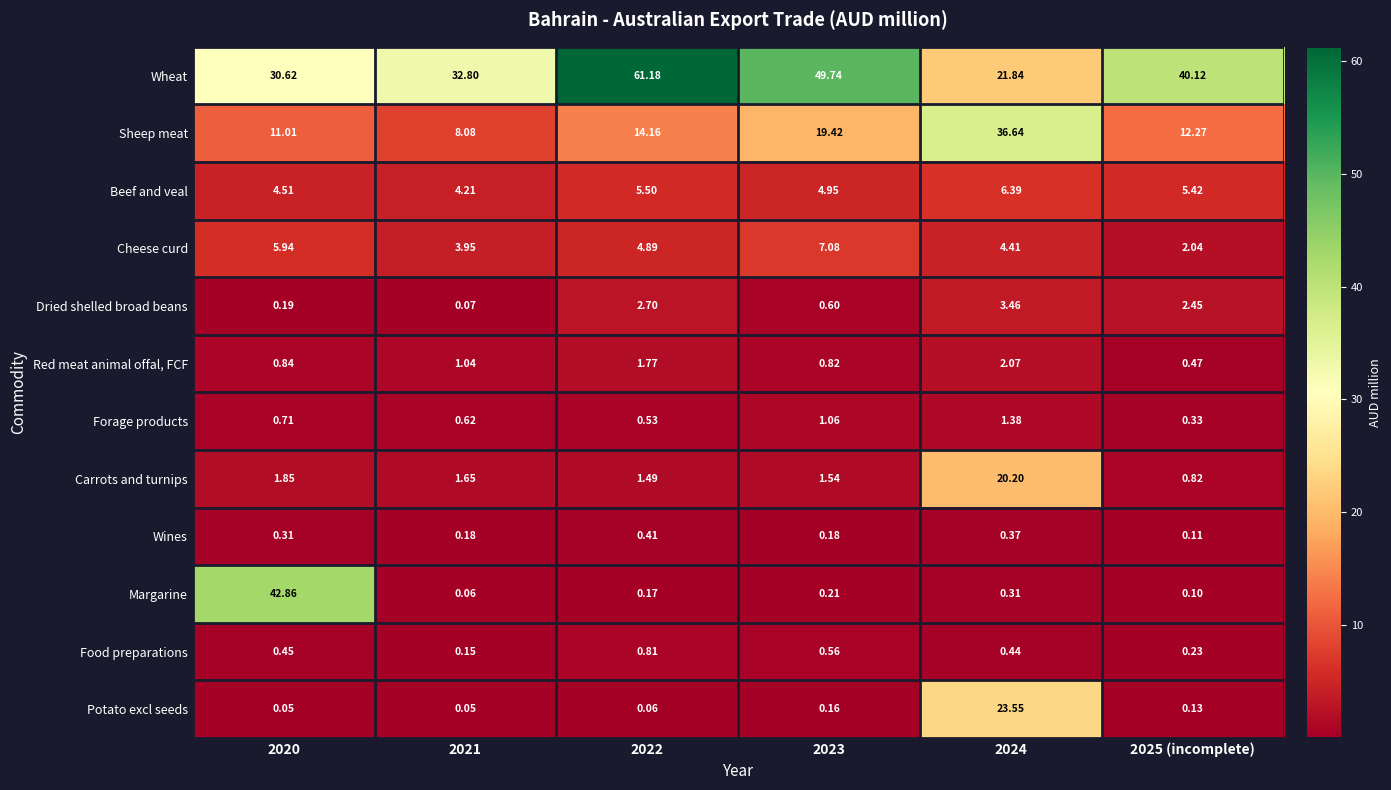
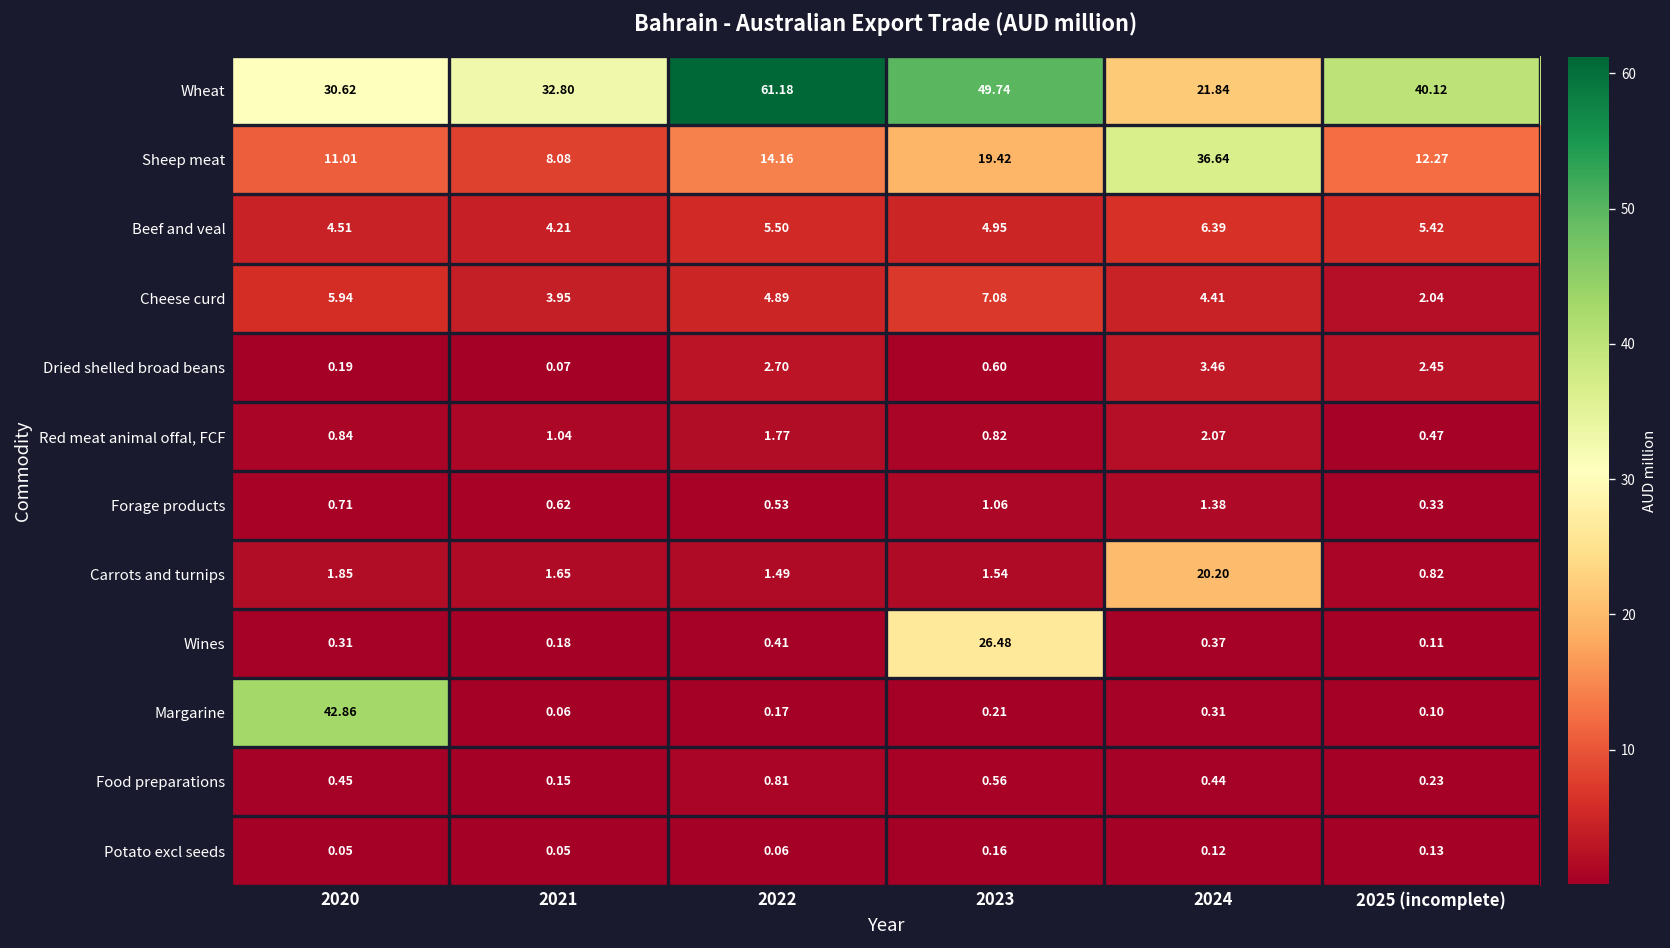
Wines, 2023: 0.18 -> 26.48
Potato excl seeds, 2024: 23.55 -> 0.12
